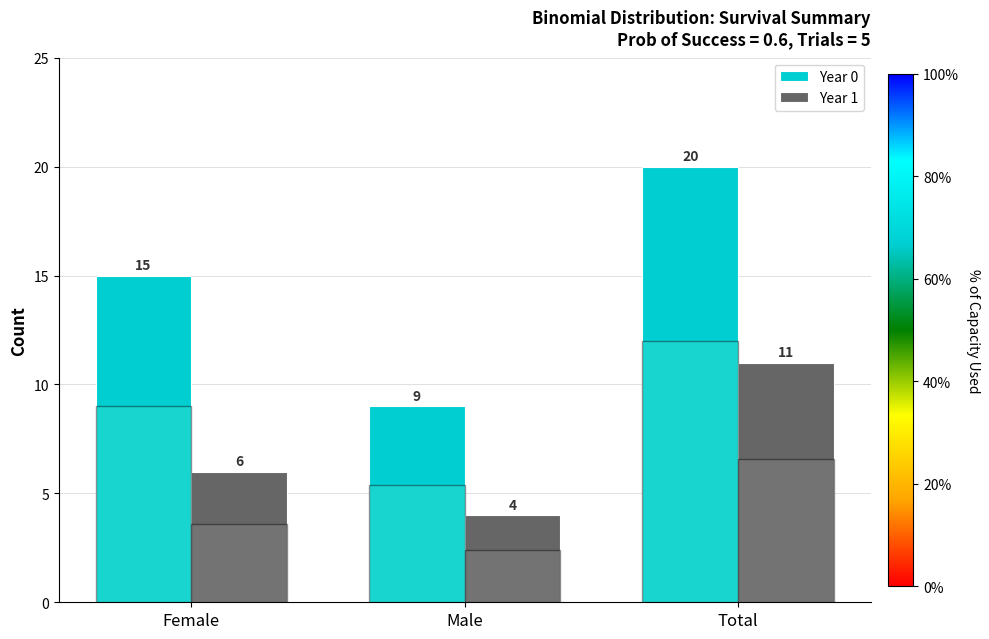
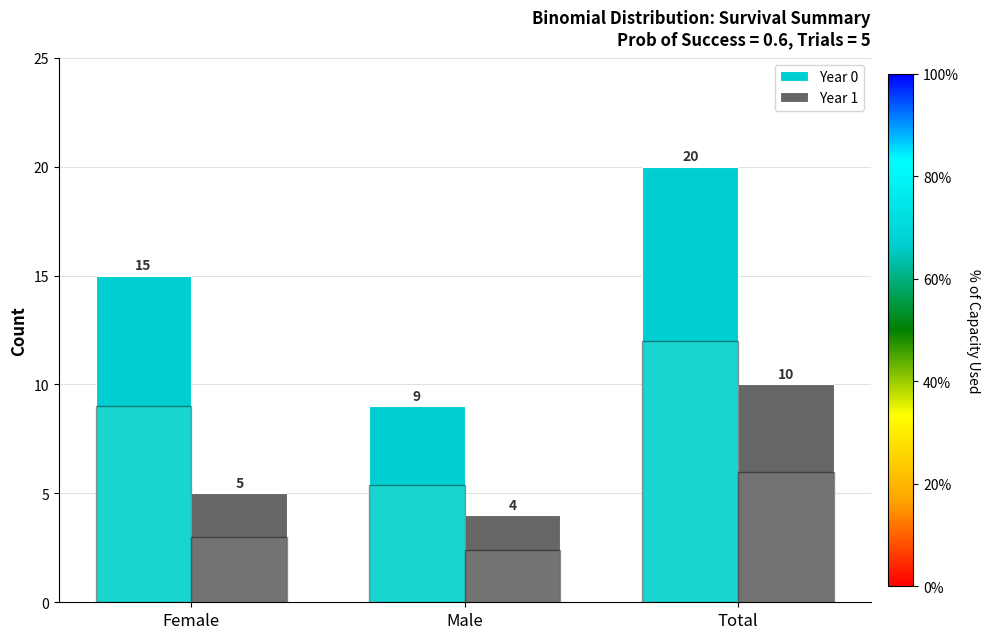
Year 1, Female: 6 -> 5
Year 1, Total: 11 -> 10
